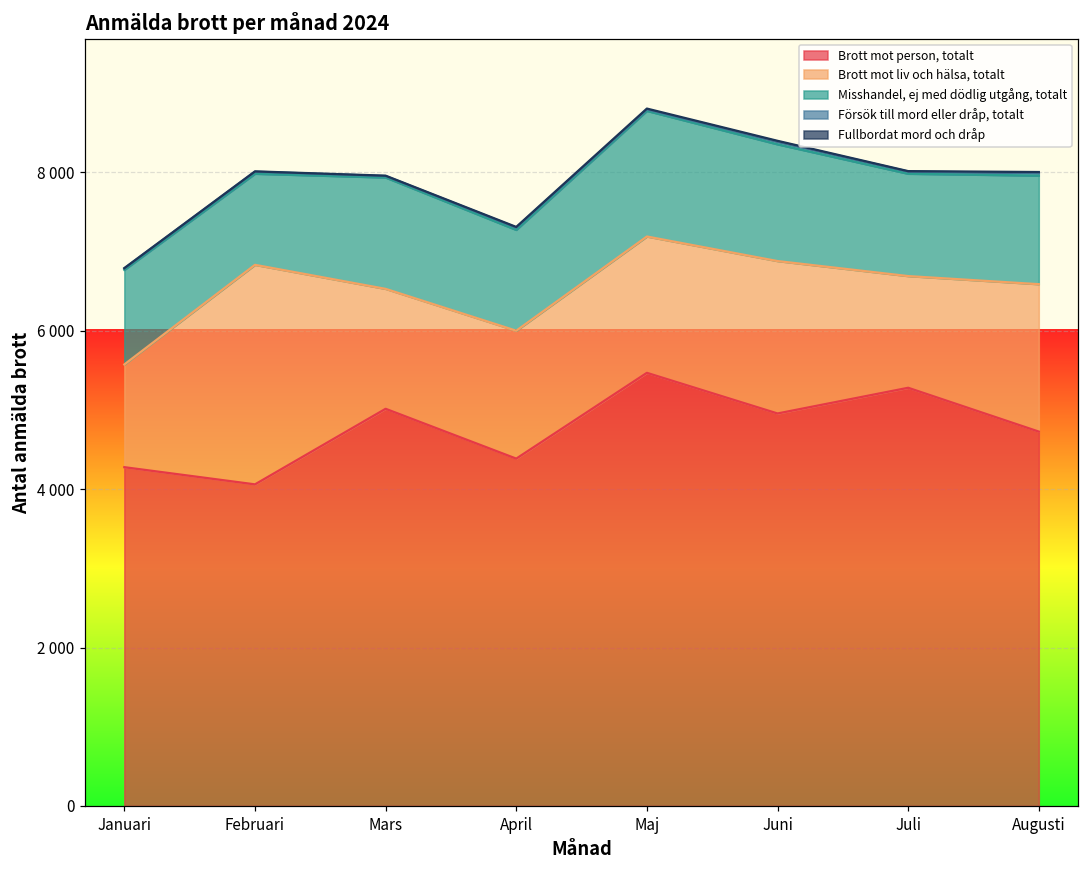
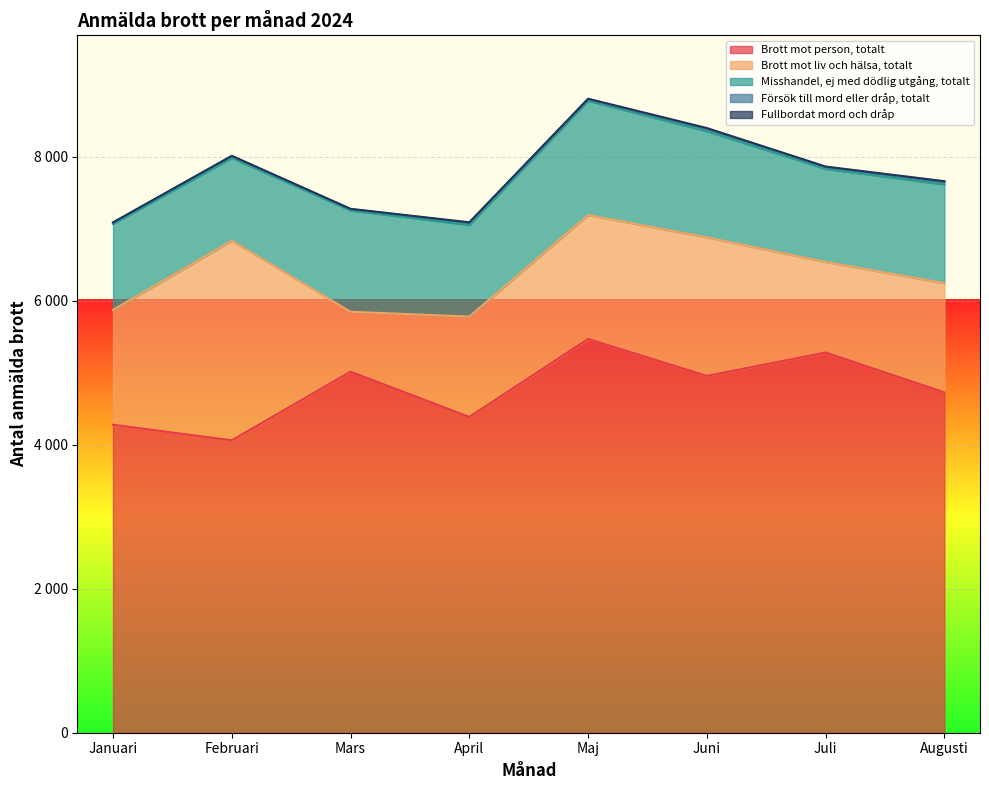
Brott mot liv och hälsa, totalt, Januari: 1300 -> 1600
Brott mot liv och hälsa, totalt, Mars: 1500 -> 800
Brott mot liv och hälsa, totalt, April: 1600 -> 1400
Brott mot liv och hälsa, totalt, Juli: 1400 -> 1300
Brott mot liv och hälsa, totalt, Augusti: 1900 -> 1500
